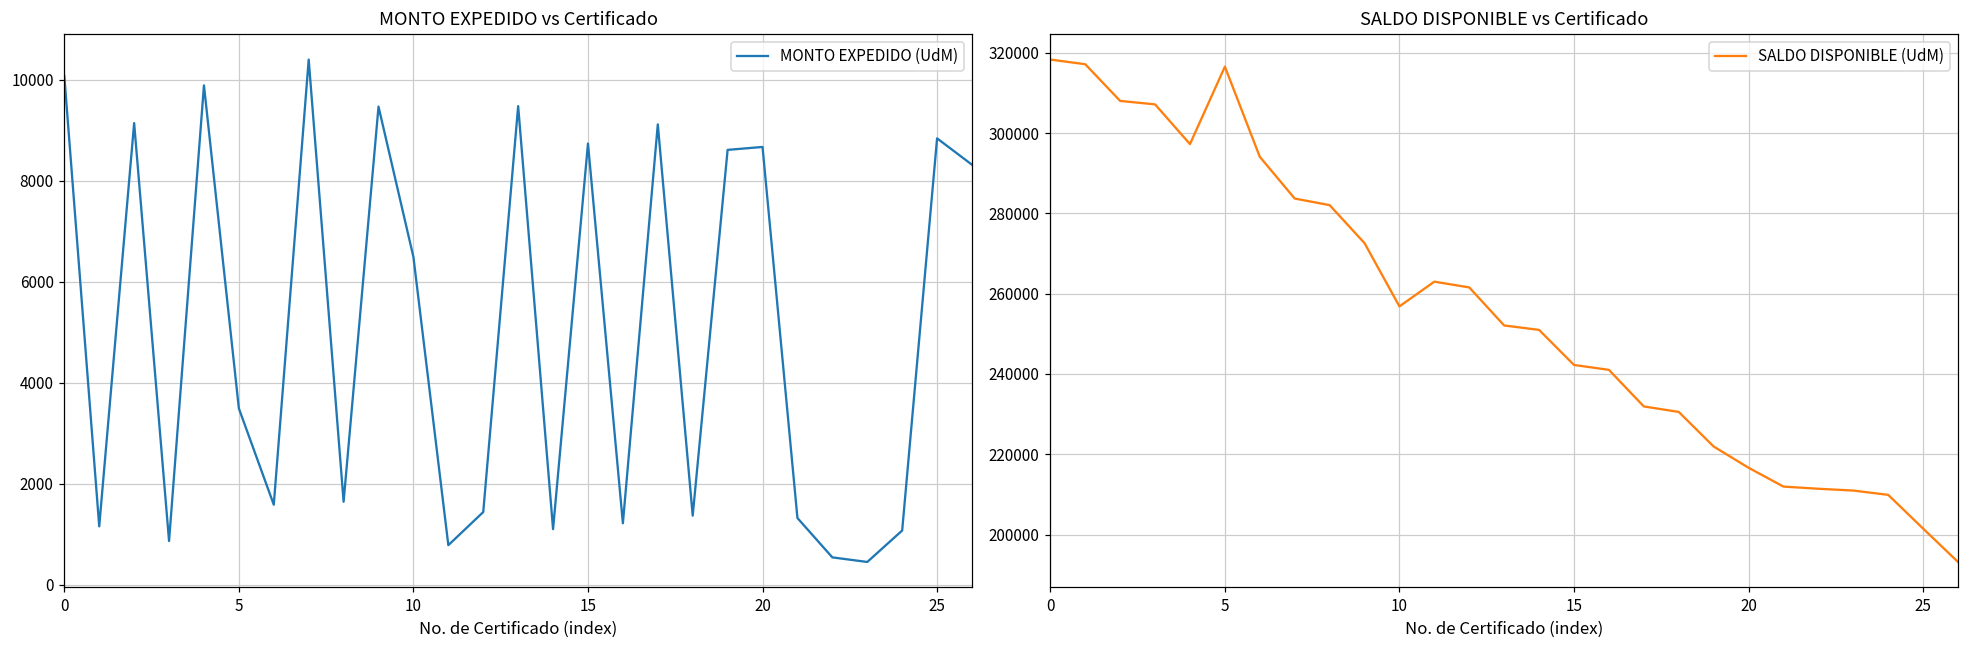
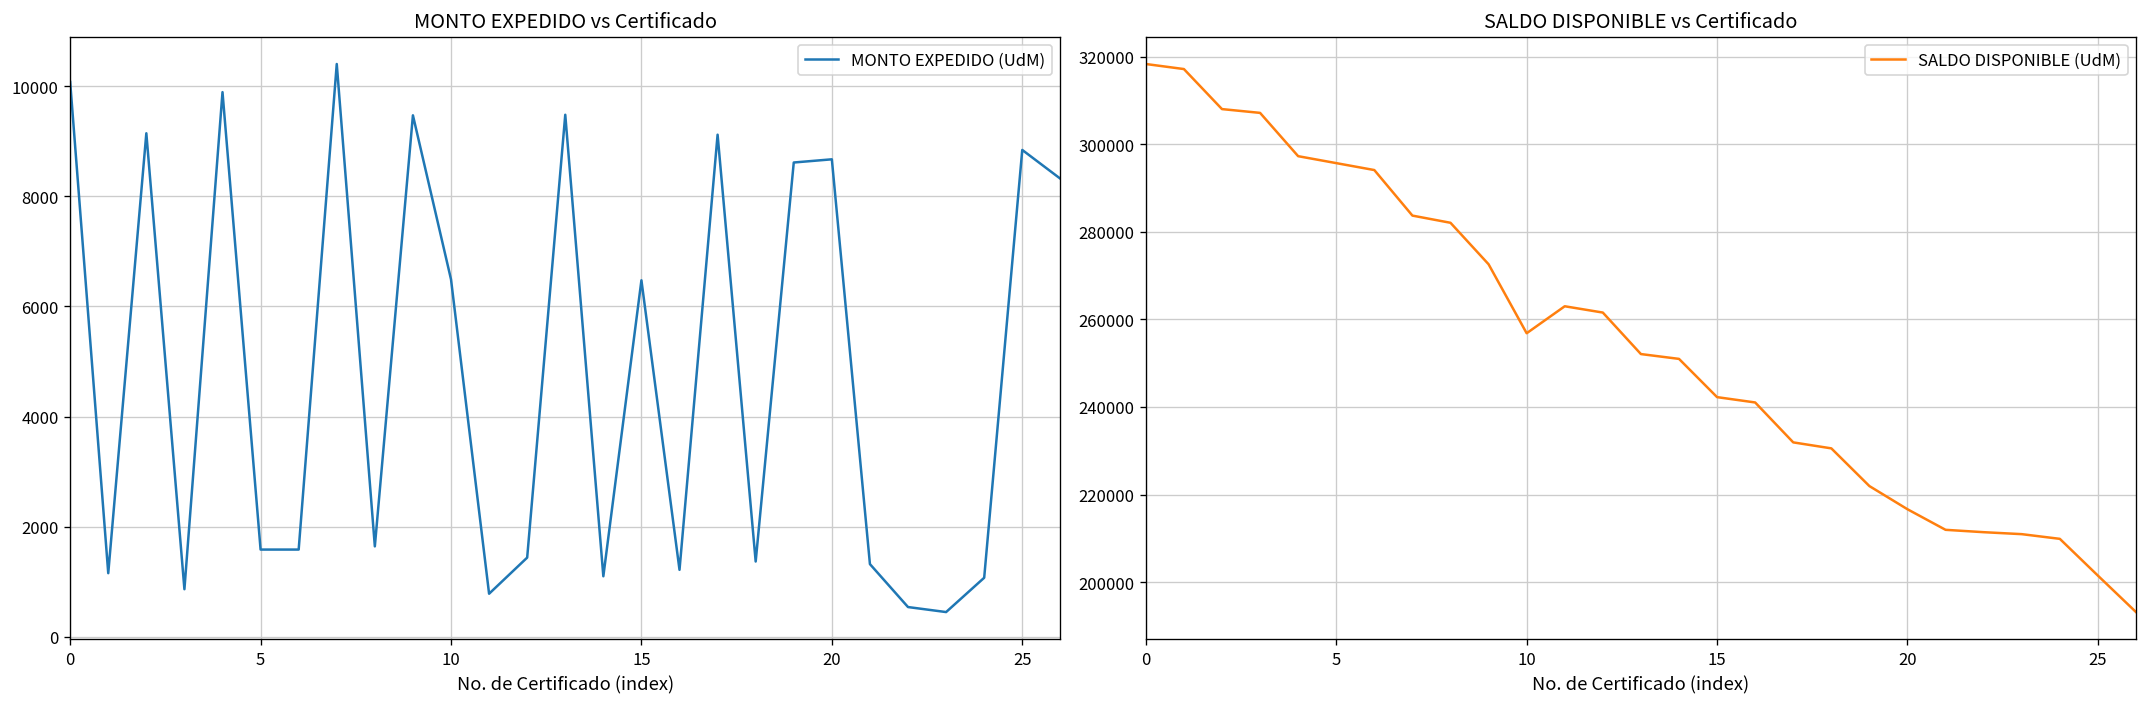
MONTO EXPEDIDO vs Certificado, 5: 3500 -> 1600
MONTO EXPEDIDO vs Certificado, 15: 8700 -> 6500
SALDO DISPONIBLE vs Certificado, 5: 317000 -> 296000
